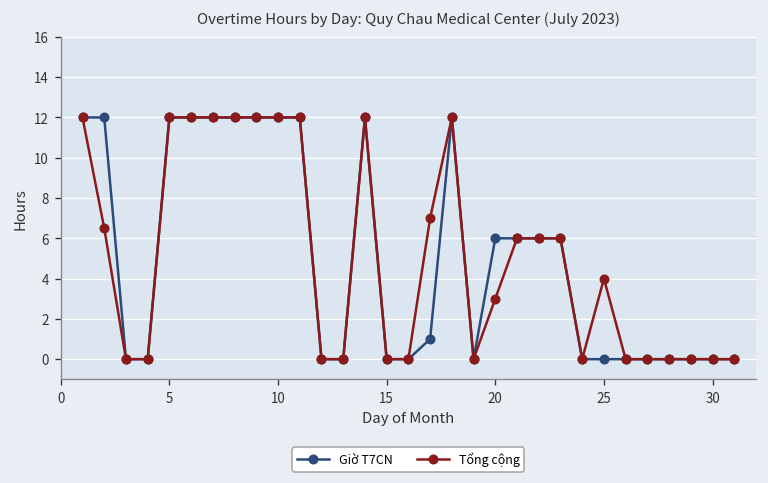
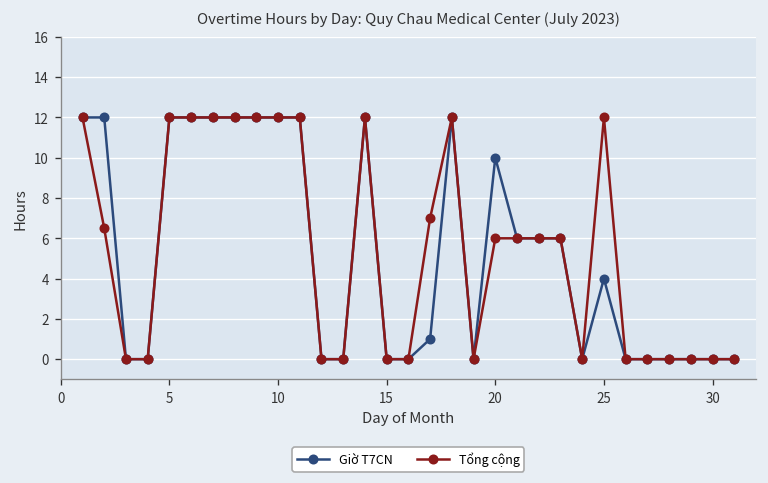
Giờ T7CN, 20: 6 -> 10
Tổng cộng, 20: 3 -> 6
Giờ T7CN, 25: 0 -> 4
Tổng cộng, 25: 4 -> 12
